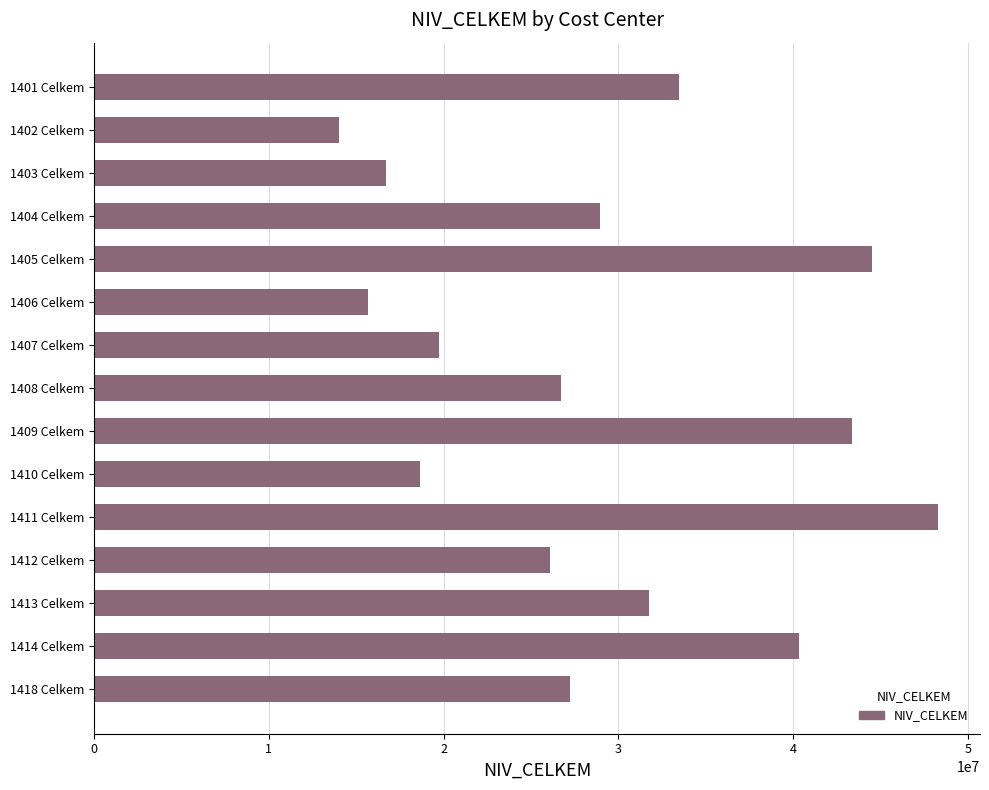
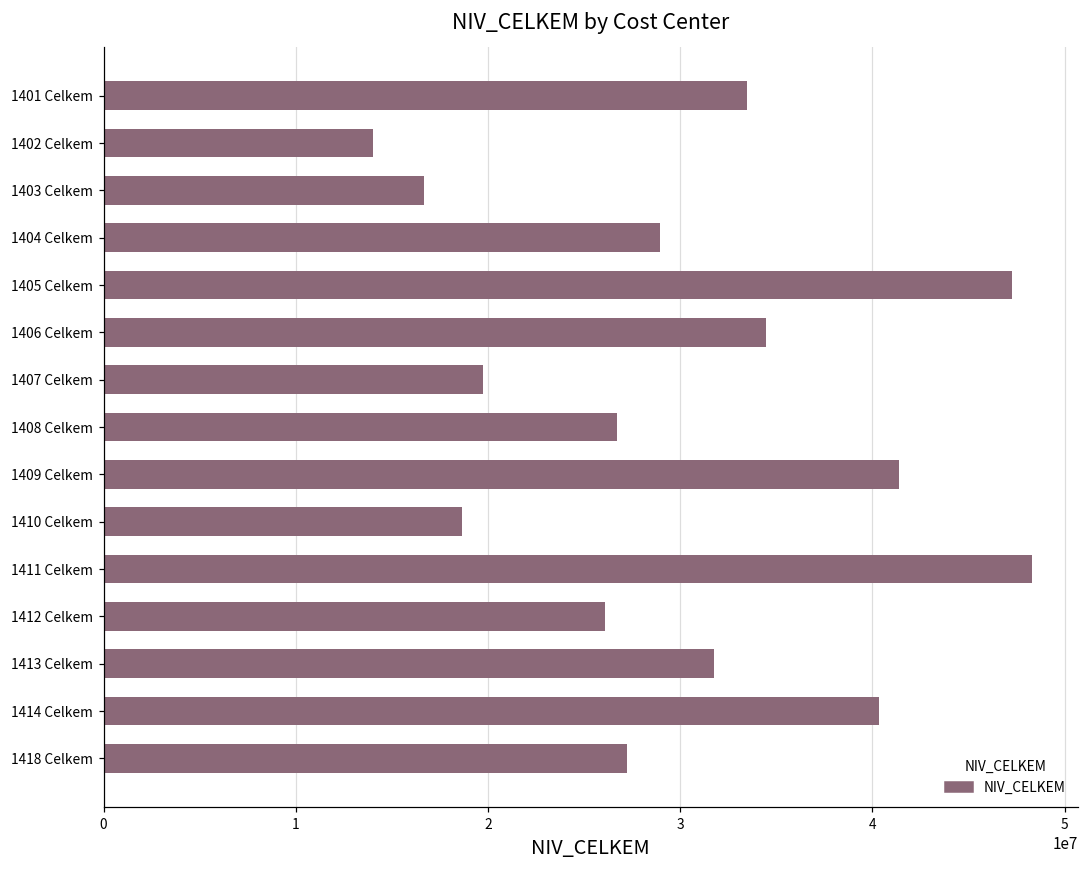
1405 Celkem: 44500000 -> 47300000
1406 Celkem: 15700000 -> 34400000
1409 Celkem: 43400000 -> 41400000
